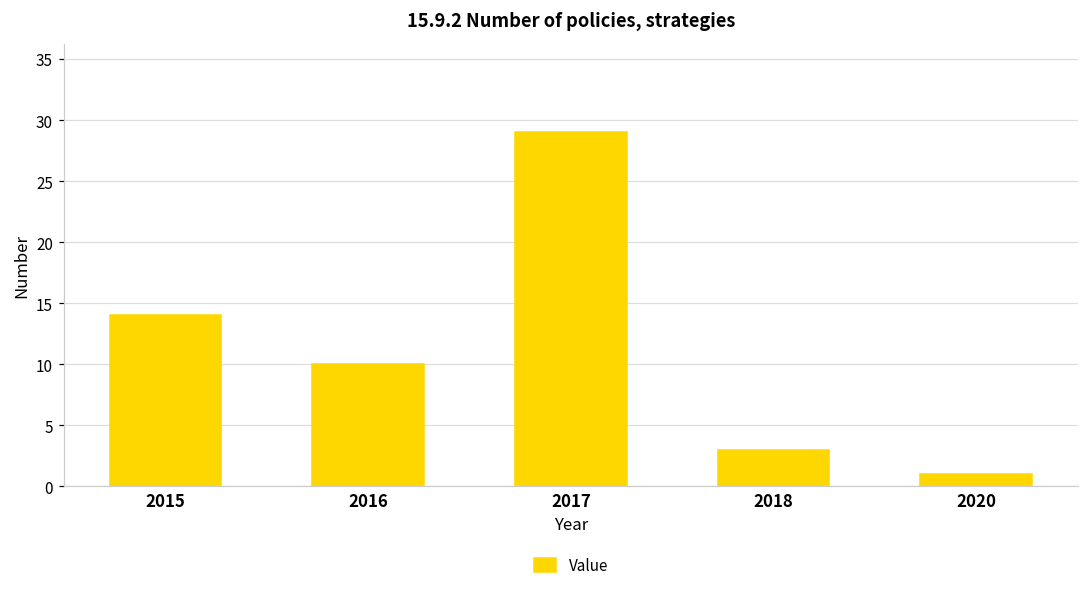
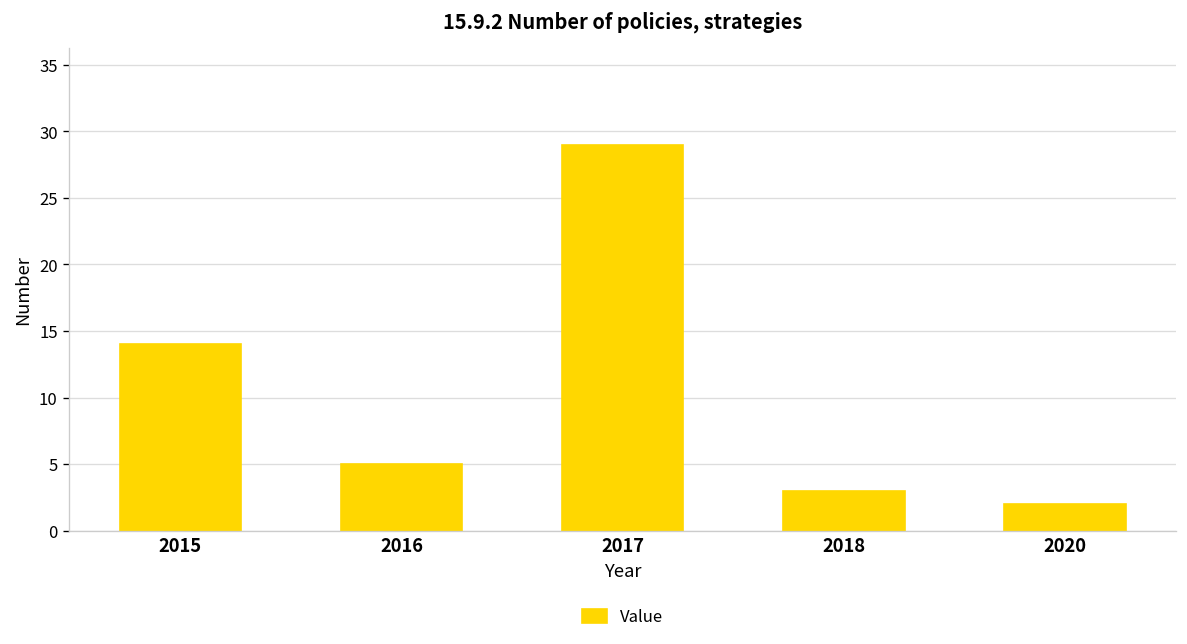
2016: 10 -> 5
2020: 1 -> 2
